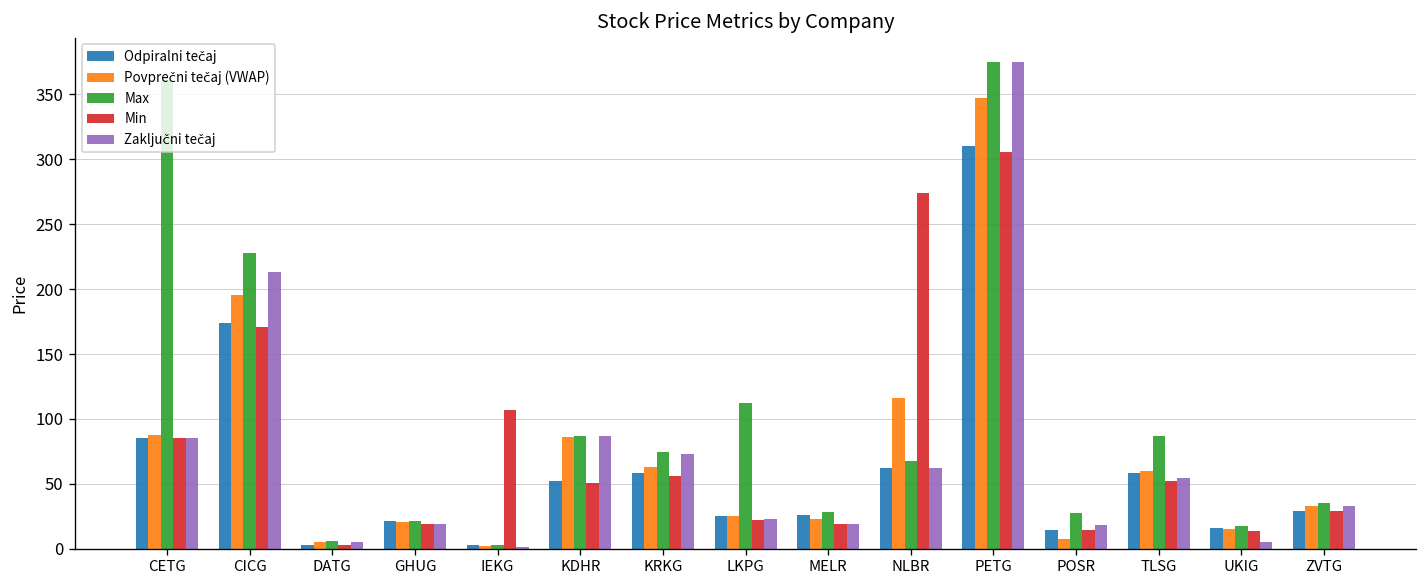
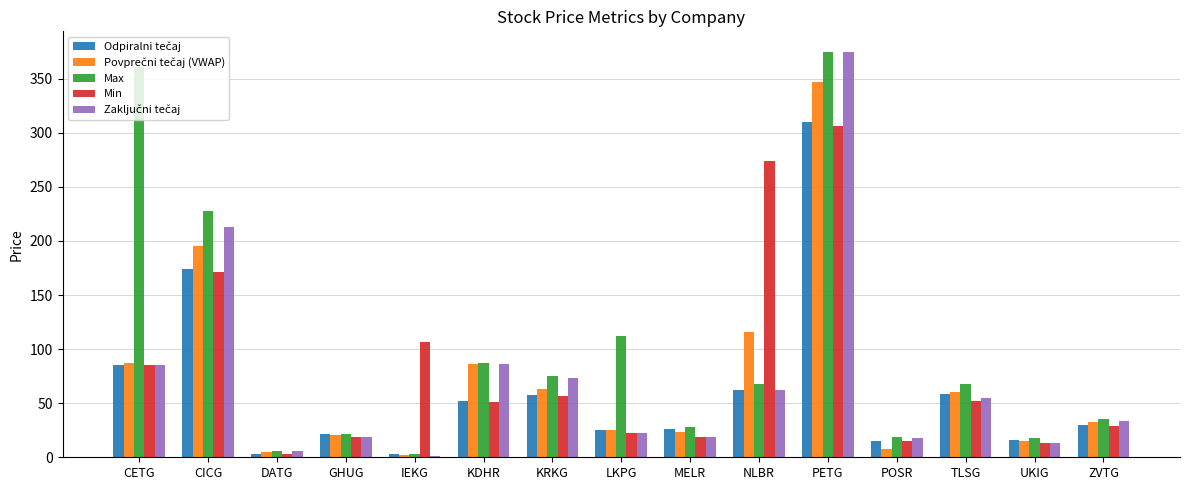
Max, POSR: 27 -> 18
Max, TLSG: 87 -> 68
Zaključni tečaj, UKIG: 5 -> 14
